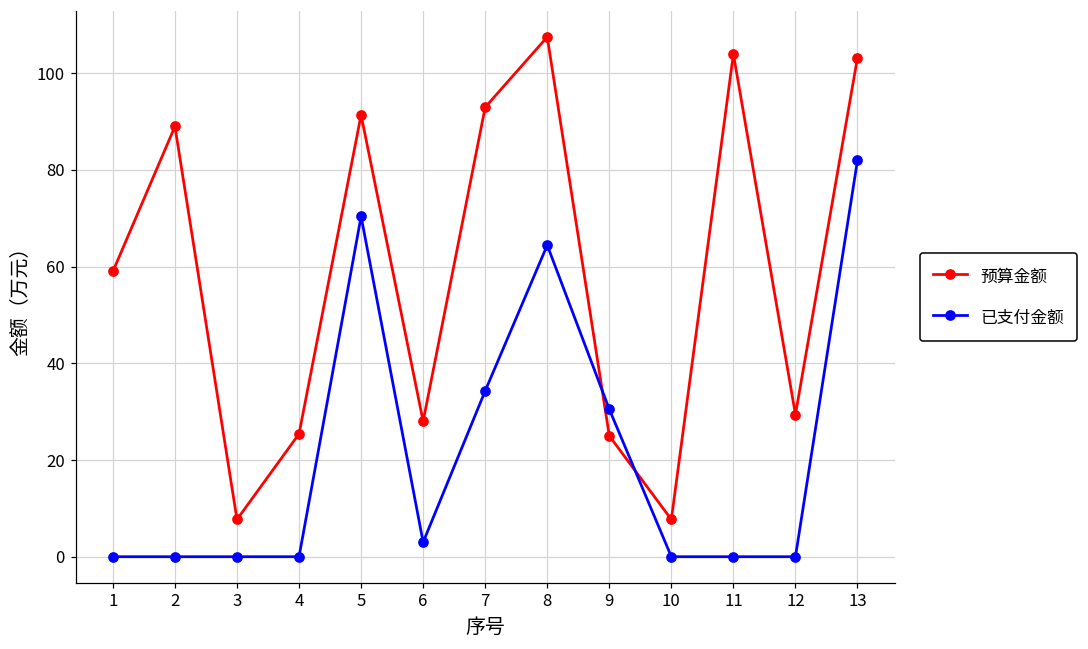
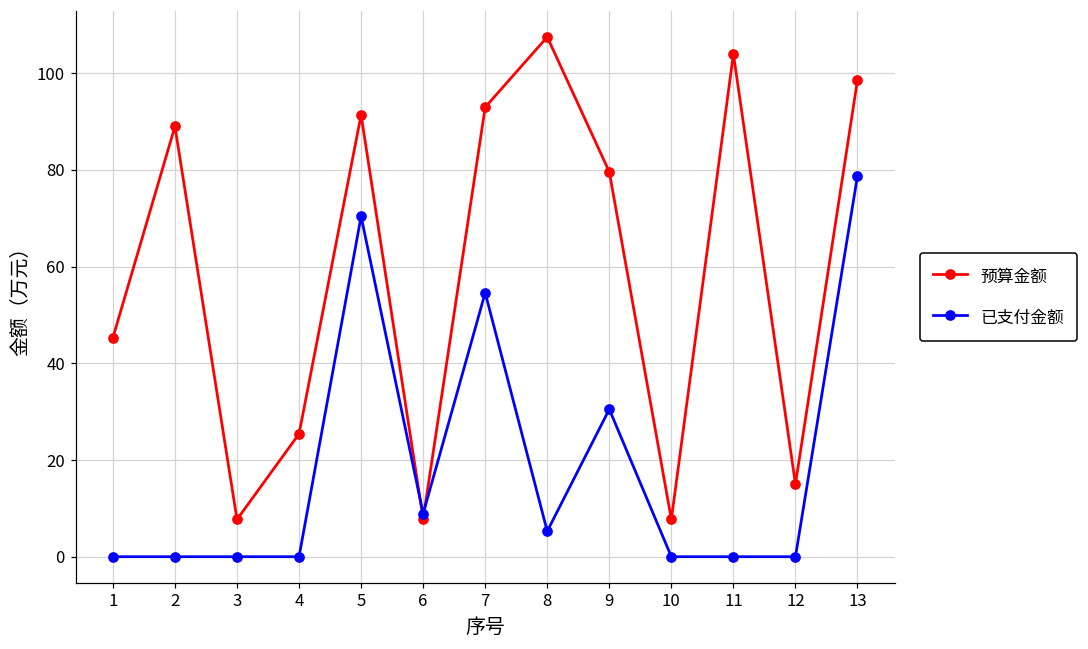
预算金额, 1: 59 -> 45
预算金额, 6: 28 -> 8
已支付金额, 6: 3 -> 9
已支付金额, 7: 34 -> 55
已支付金额, 8: 64 -> 5
预算金额, 9: 25 -> 80
预算金额, 12: 29 -> 15
预算金额, 13: 103 -> 99
已支付金额, 13: 82 -> 79
